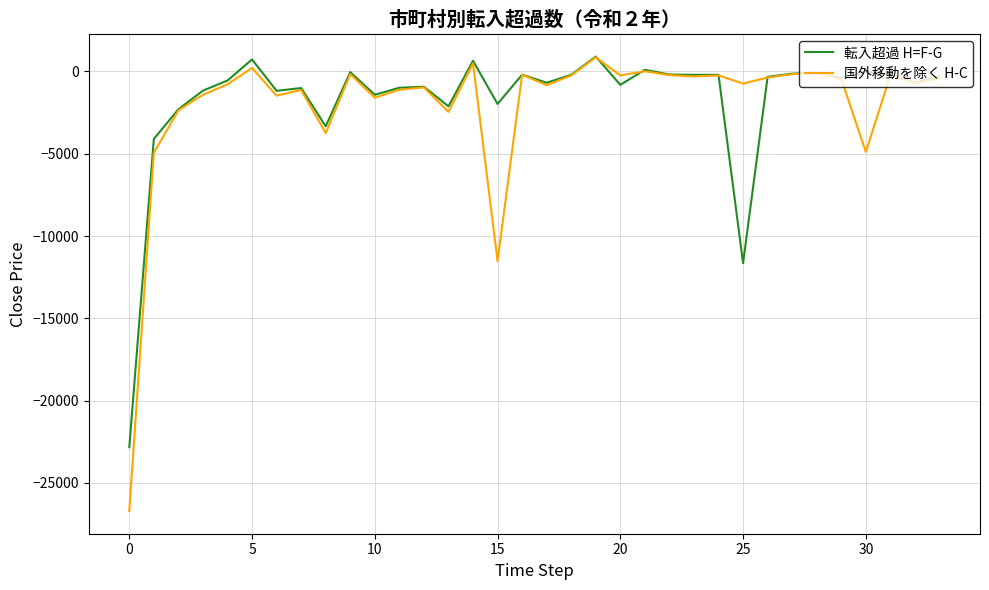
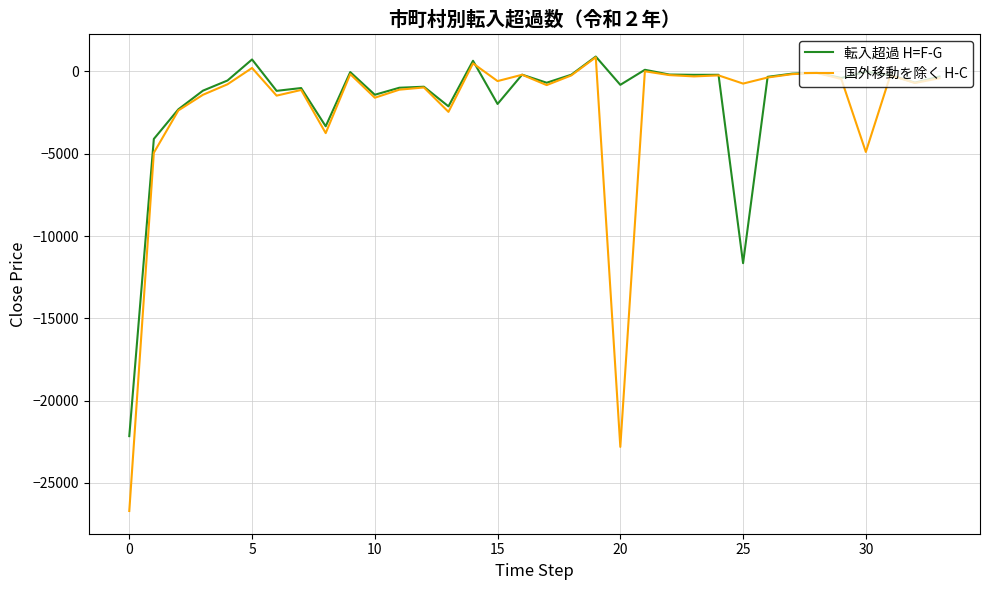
転入超過 H=F-G, 0: -22800 -> -22200
国外移動を除く H-C, 15: -11500 -> -600
国外移動を除く H-C, 20: -200 -> -22800
